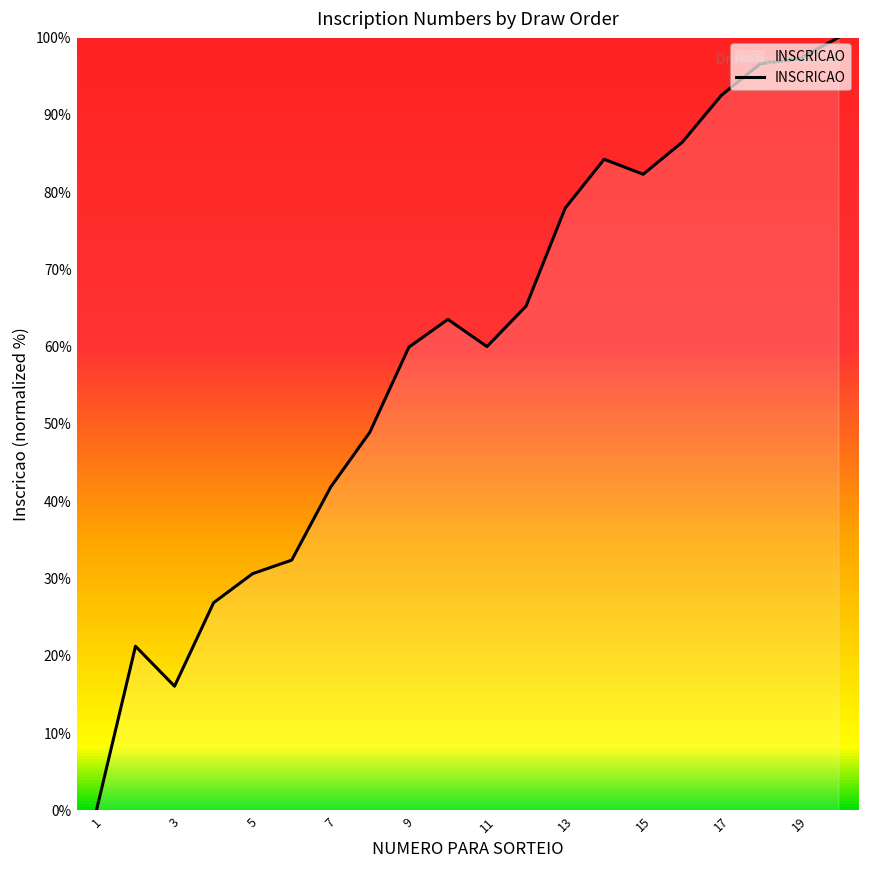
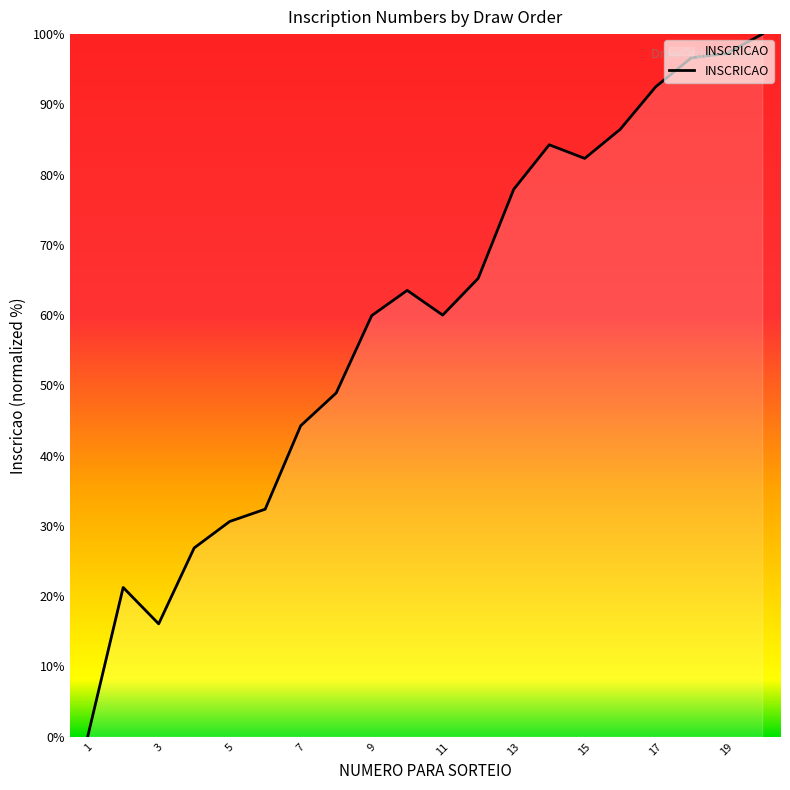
7: 42% -> 44%
